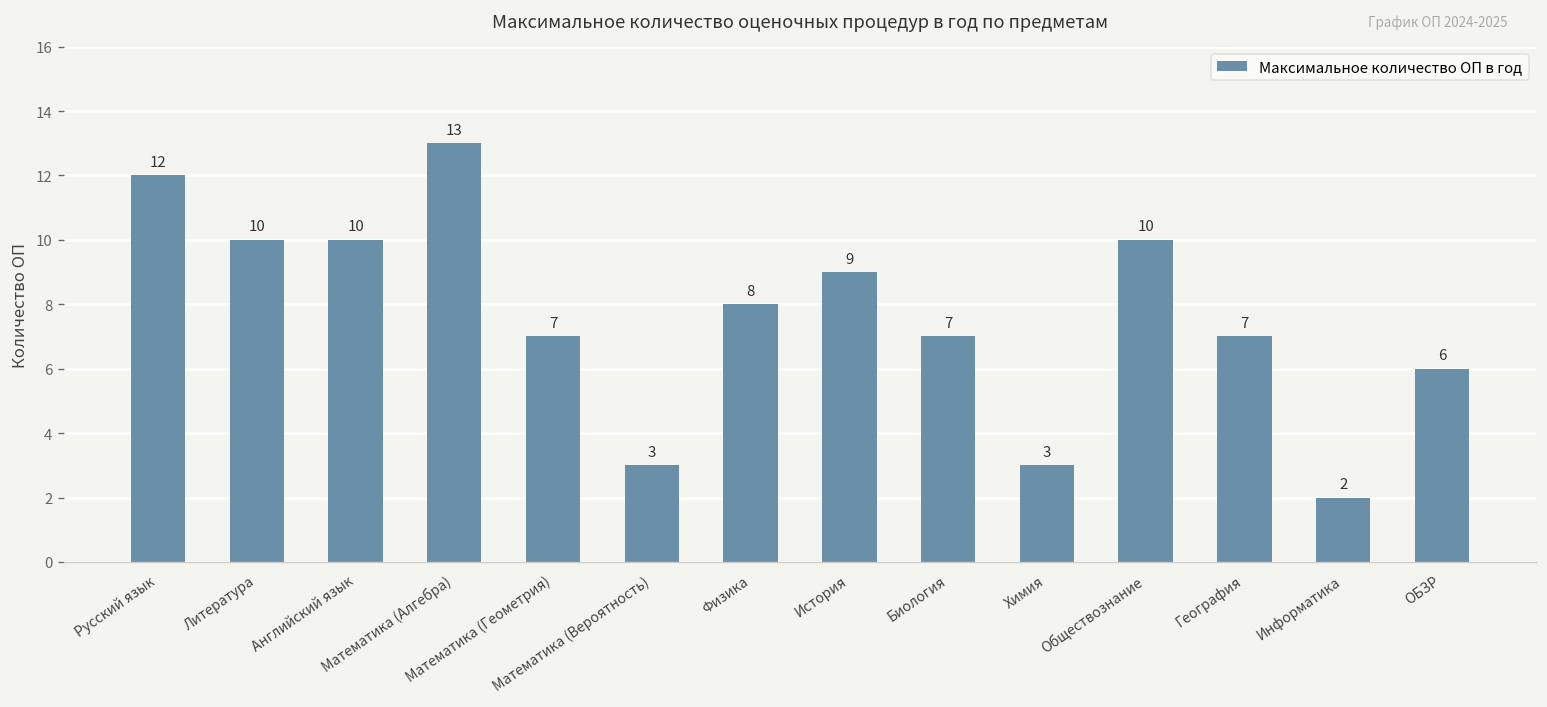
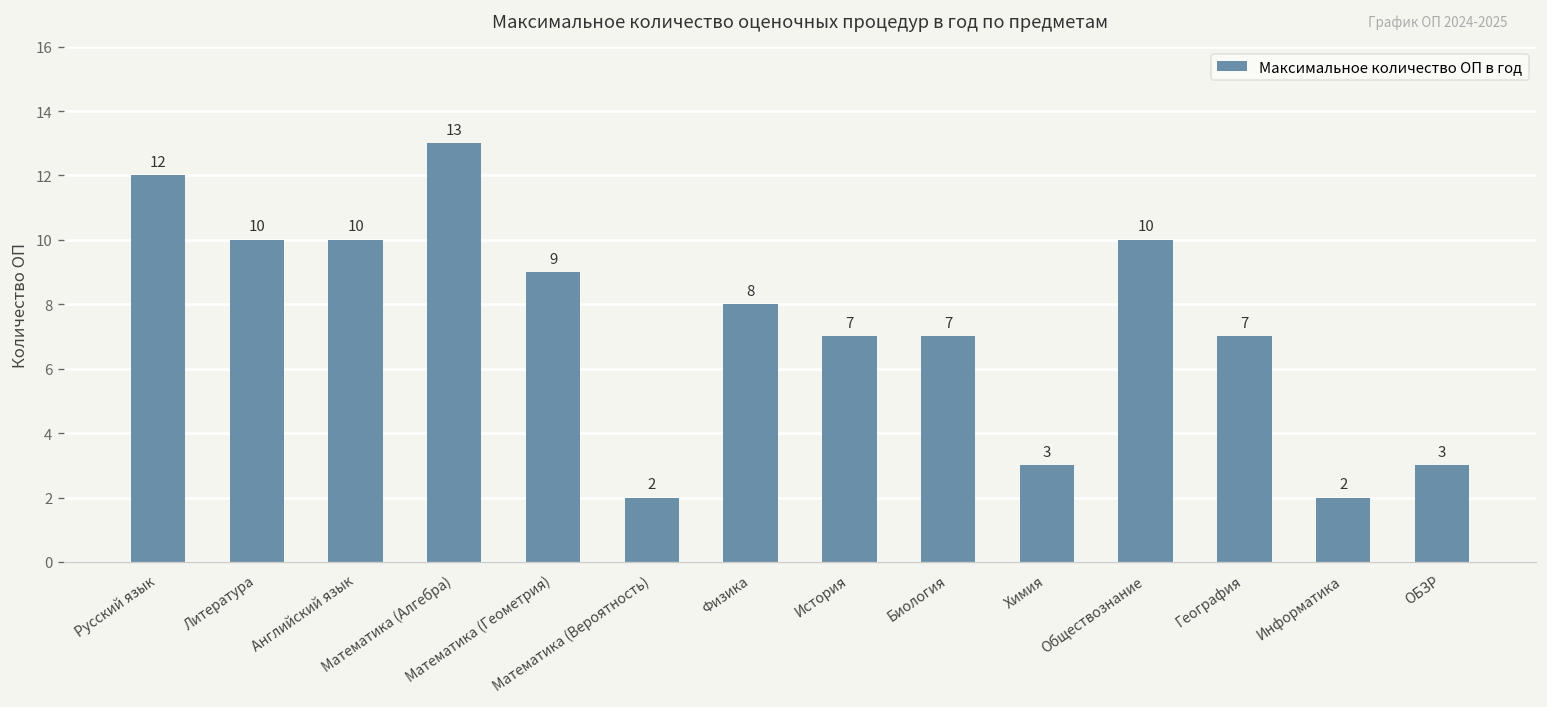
Математика (Геометрия): 7 -> 9
Математика (Вероятность): 3 -> 2
История: 9 -> 7
ОБЗР: 6 -> 3
